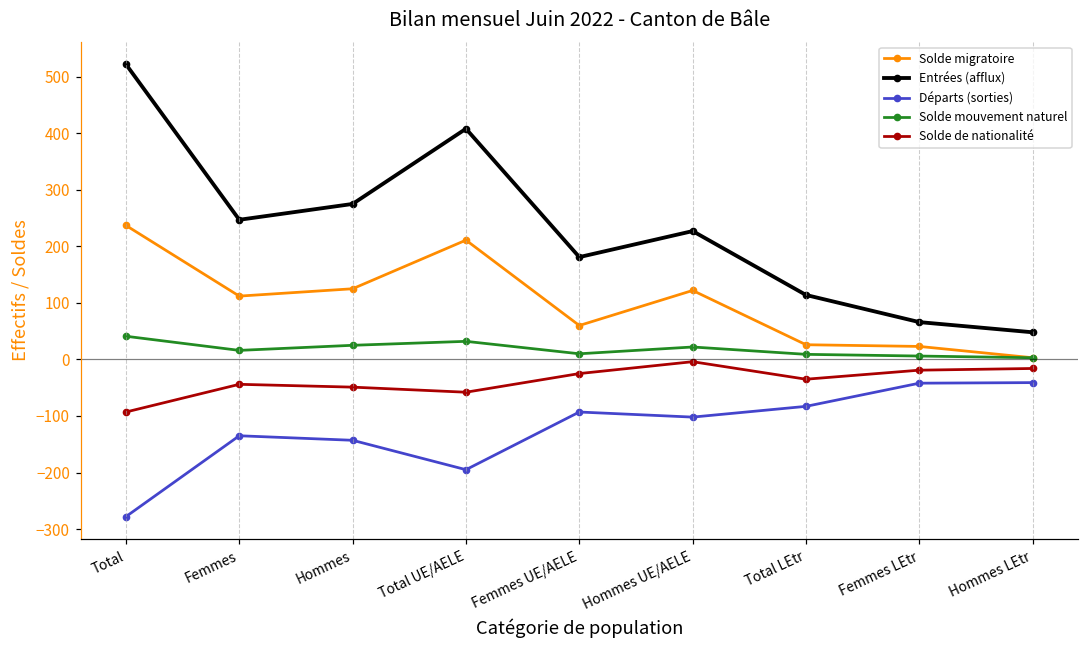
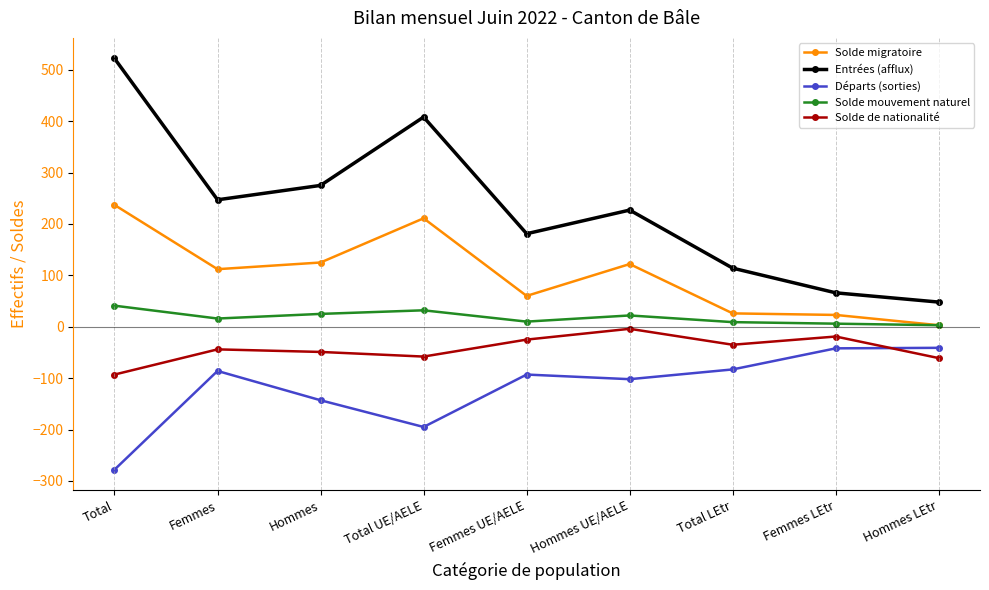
Départs (sorties), Femmes: -140 -> -90
Solde de nationalité, Hommes LEtr: -20 -> -60
